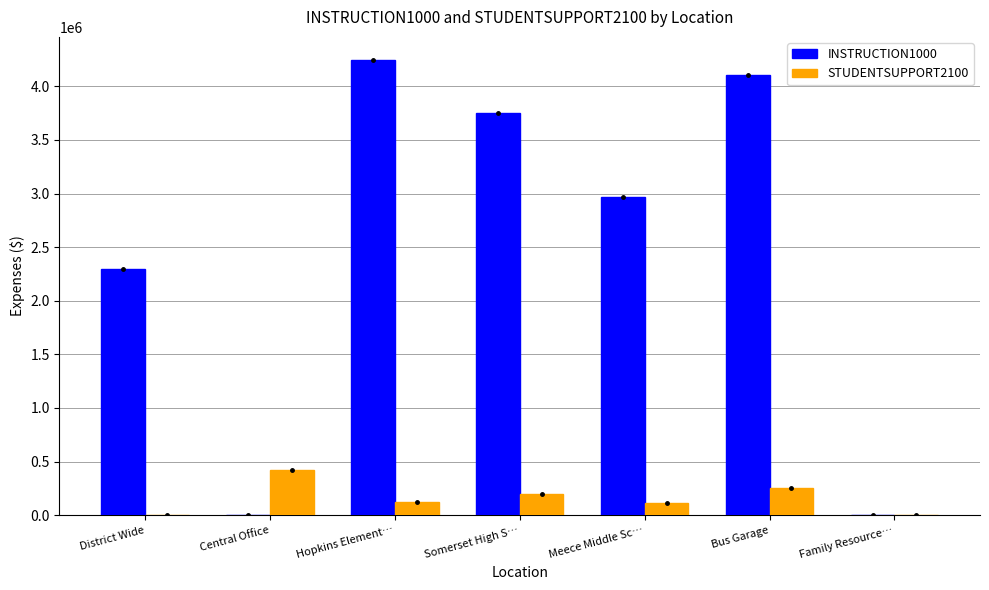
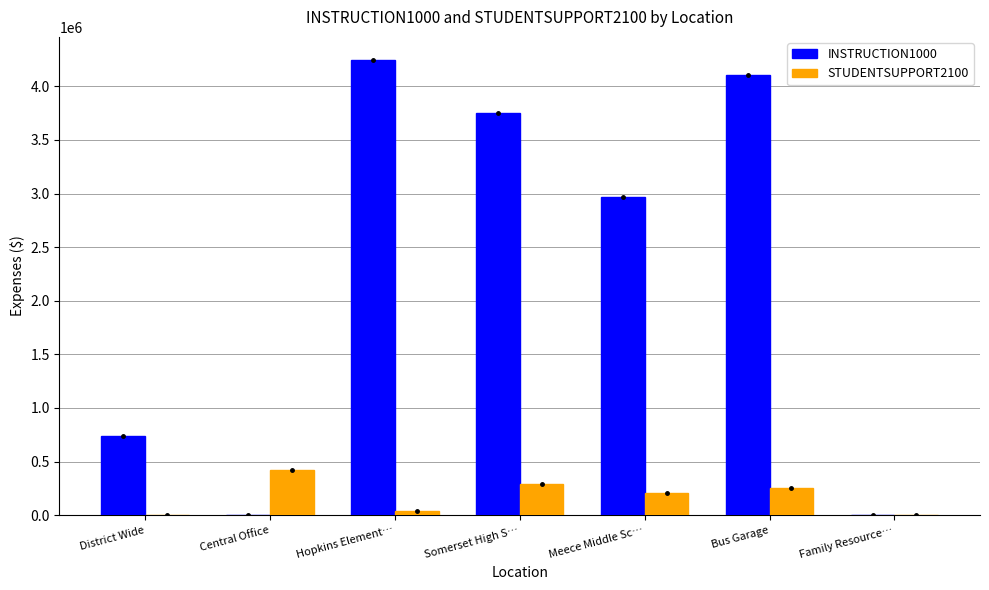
INSTRUCTION1000, District Wide: 2290000 -> 740000
STUDENTSUPPORT2100, Hopkins Element…: 120000 -> 40000
STUDENTSUPPORT2100, Somerset High S…: 200000 -> 290000
STUDENTSUPPORT2100, Meece Middle Sc…: 120000 -> 200000
